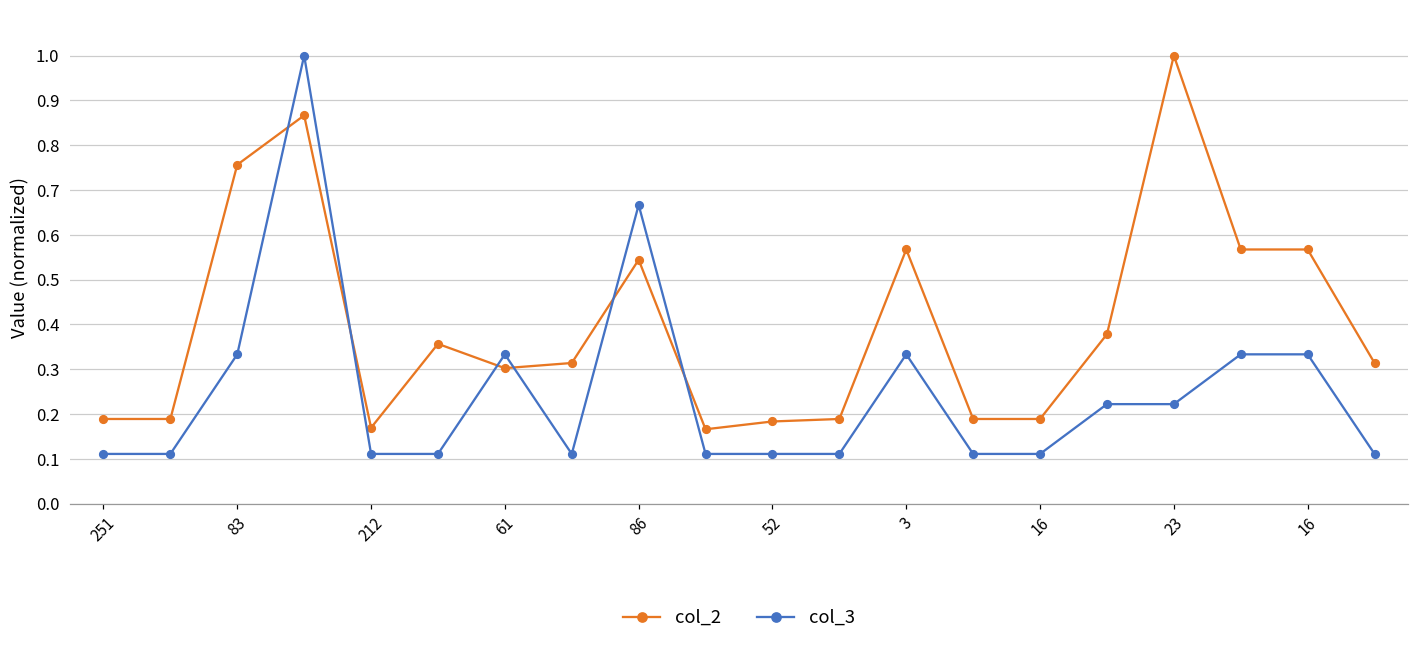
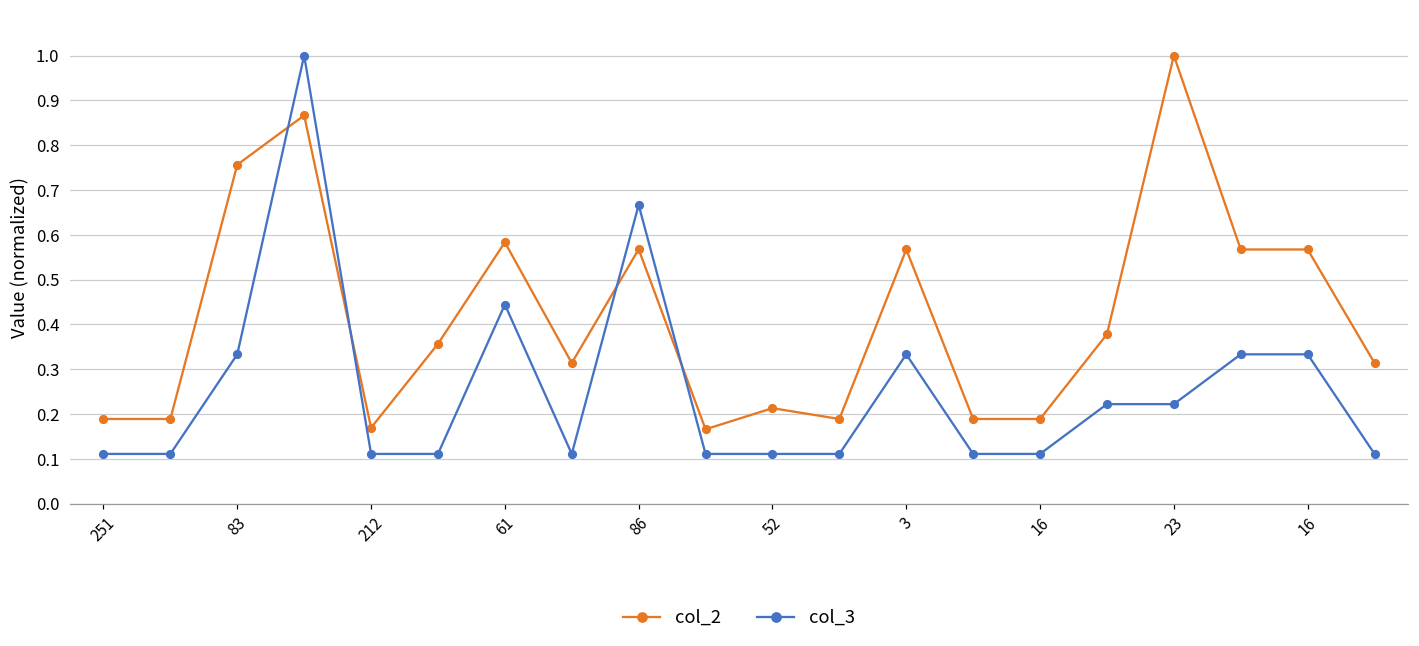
col_2, 61: 0.30 -> 0.58
col_3, 61: 0.33 -> 0.44
col_2, 86: 0.54 -> 0.57
col_2, 52: 0.18 -> 0.21
